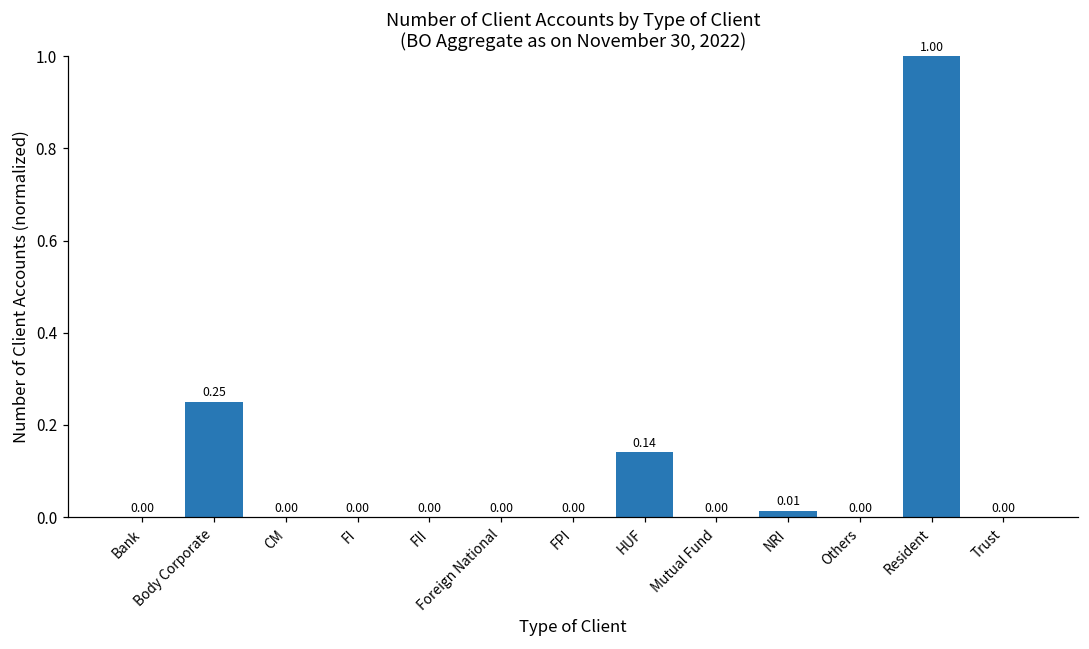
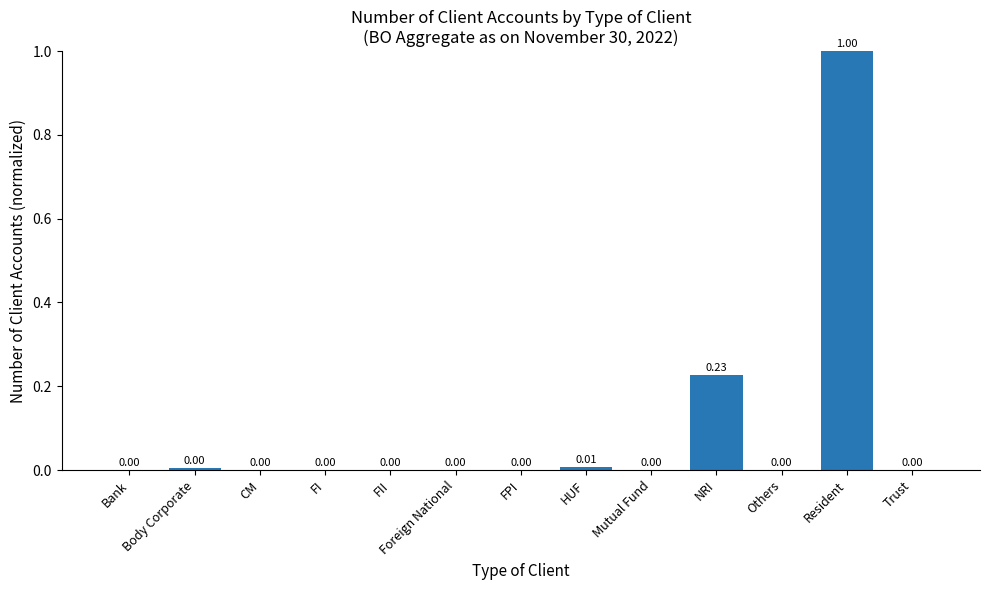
Body Corporate: 0.25 -> 0.00
HUF: 0.14 -> 0.01
NRI: 0.01 -> 0.23
